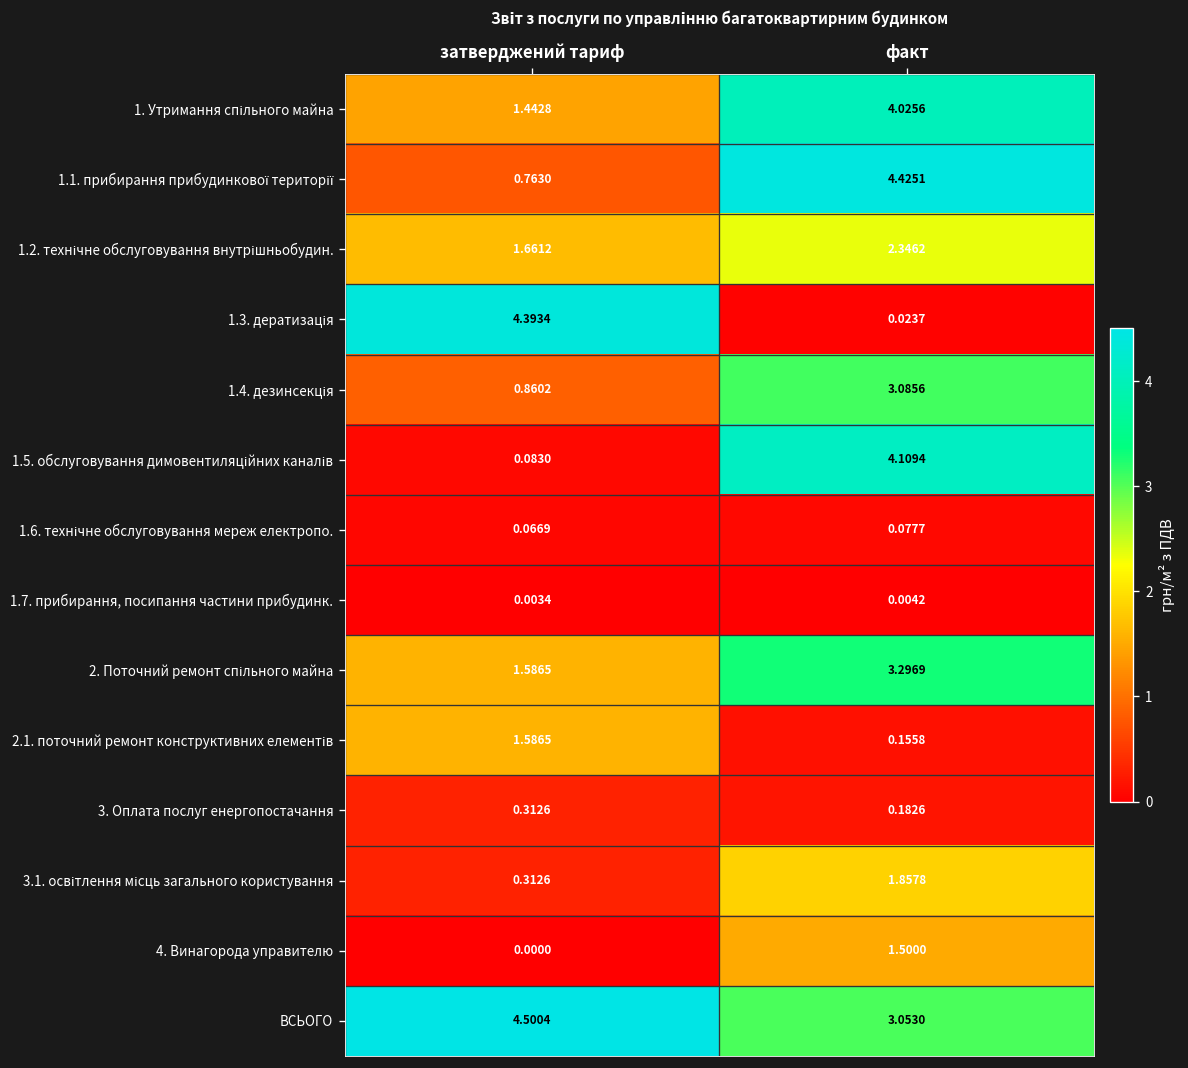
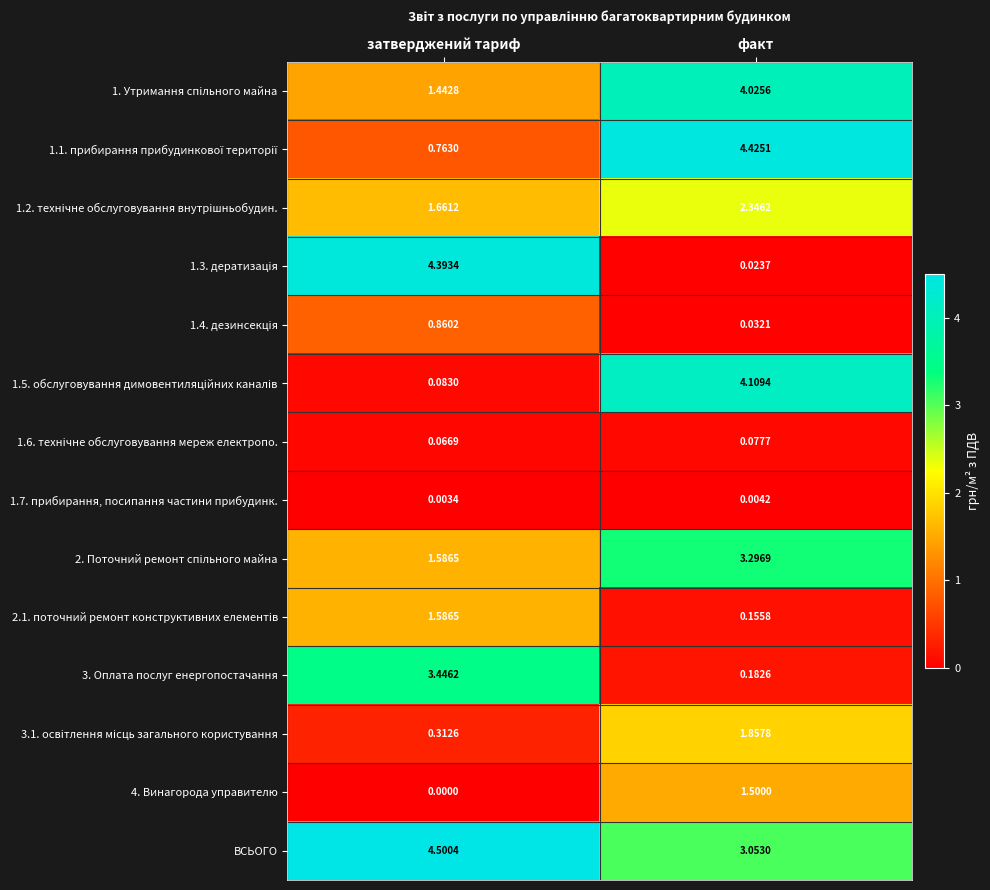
1.4. дезинсекція, факт: 3.0856 -> 0.0321
3. Оплата послуг енергопостачання, затверджений тариф: 0.3126 -> 3.4462
